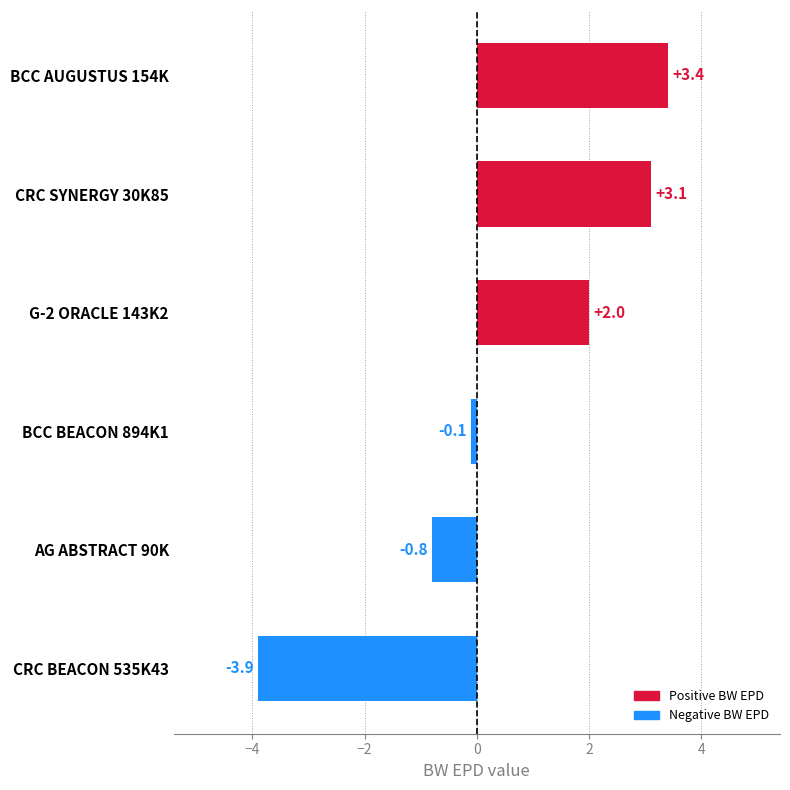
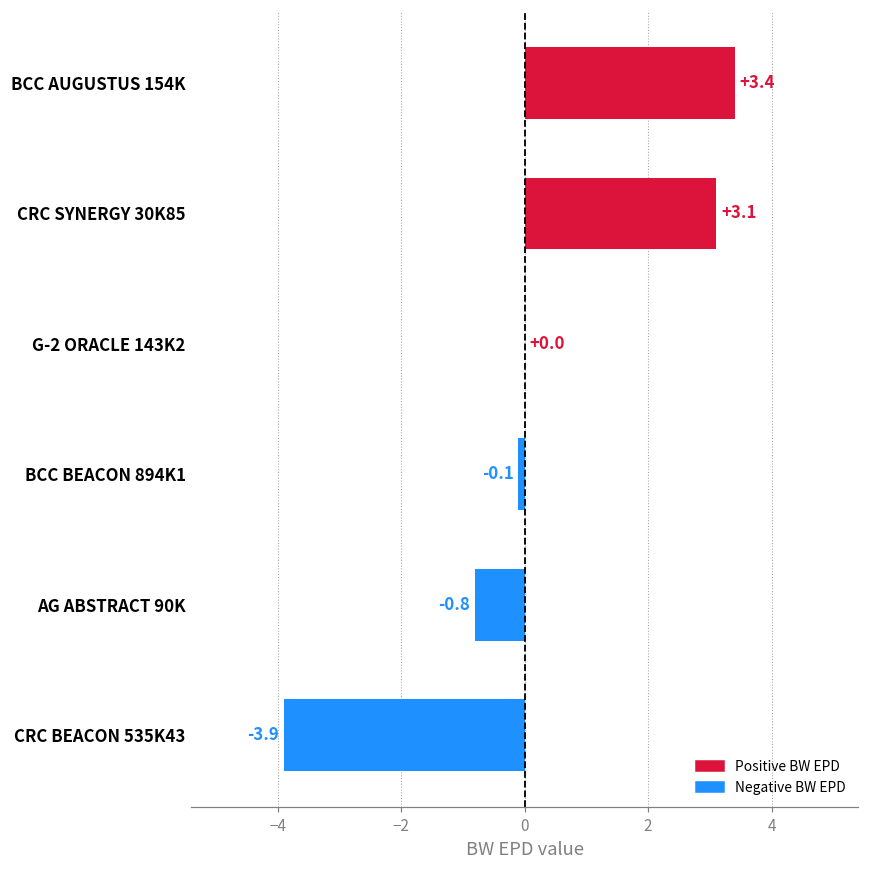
G-2 ORACLE 143K2: +2.0 -> +0.0
